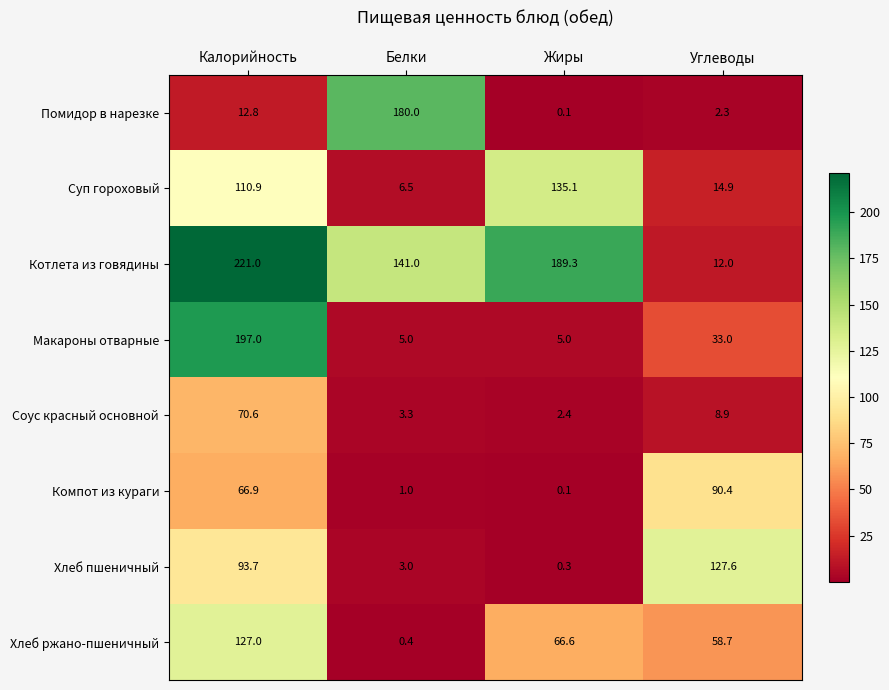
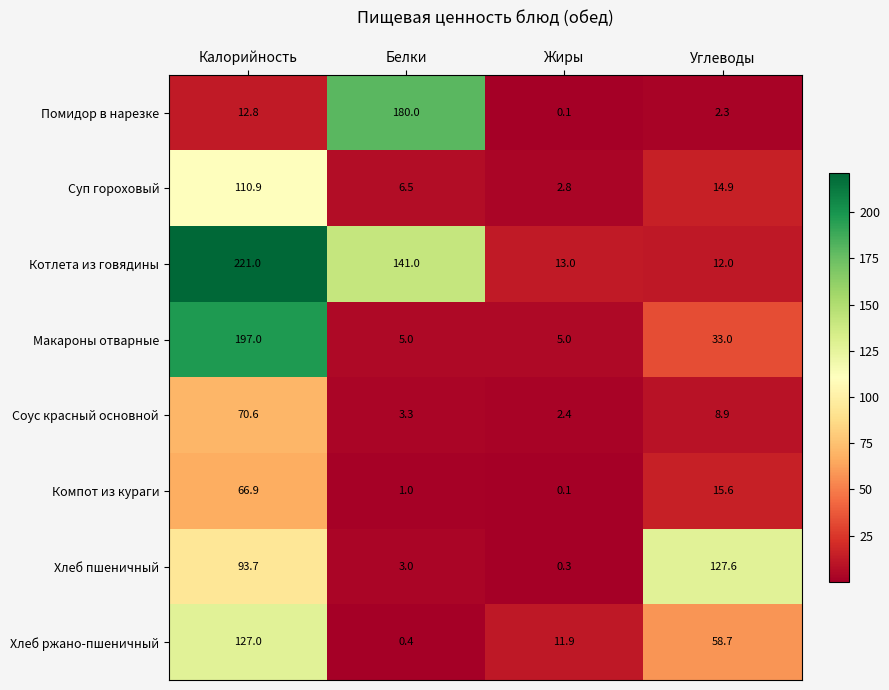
Суп гороховый, Жиры: 135.1 -> 2.8
Котлета из говядины, Жиры: 189.3 -> 13.0
Компот из кураги, Углеводы: 90.4 -> 15.6
Хлеб ржано-пшеничный, Жиры: 66.6 -> 11.9
